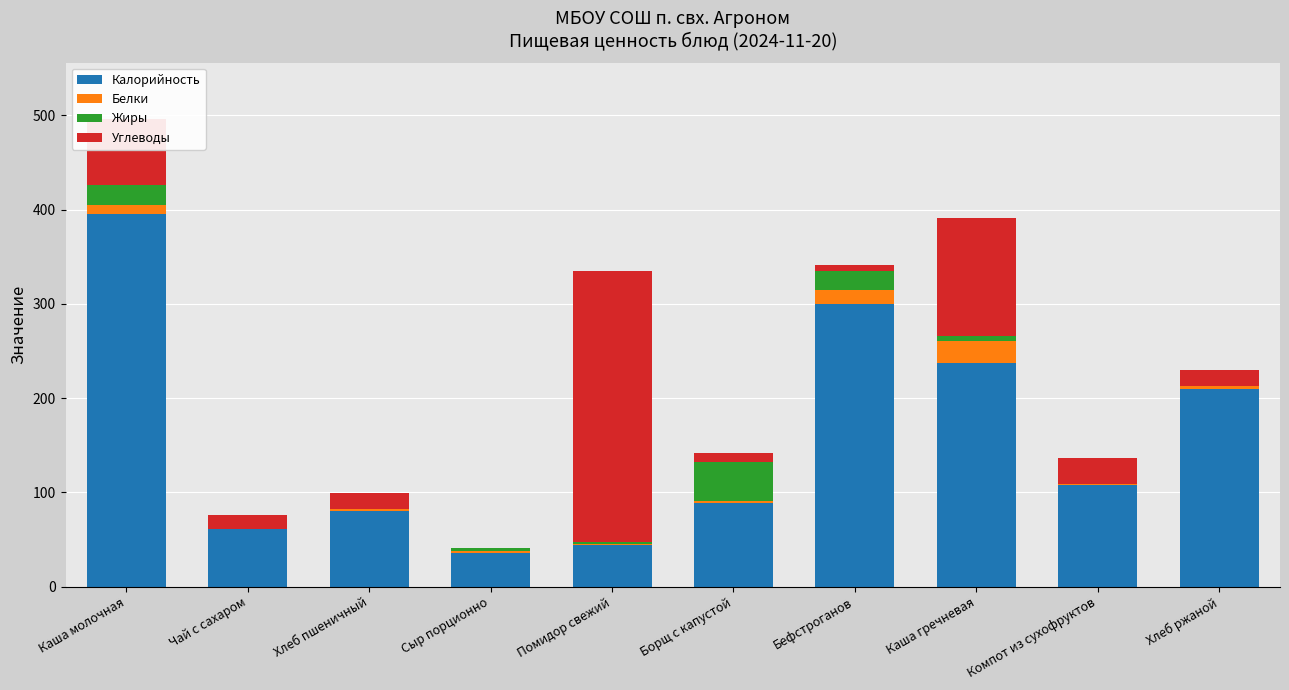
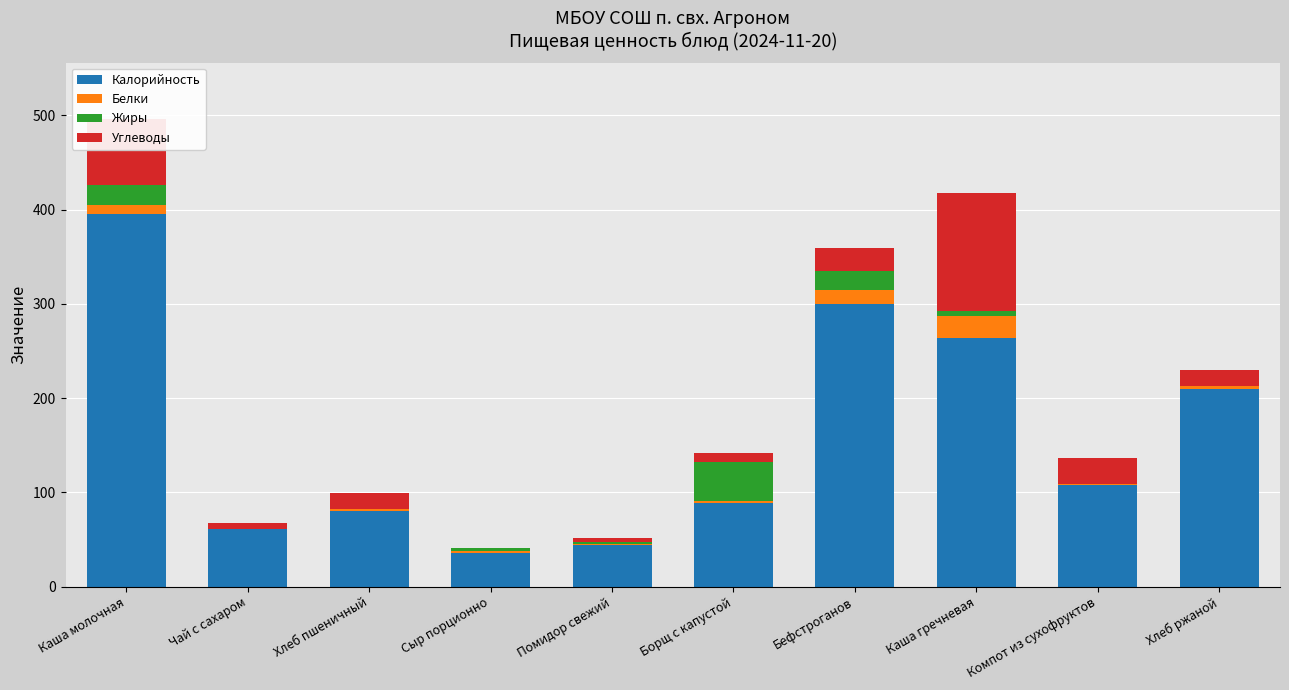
Углеводы, Чай с сахаром: 15 -> 6
Углеводы, Помидор свежий: 290 -> 0
Углеводы, Бефстроганов: 10 -> 20
Калорийность, Каша гречневая: 240 -> 260
